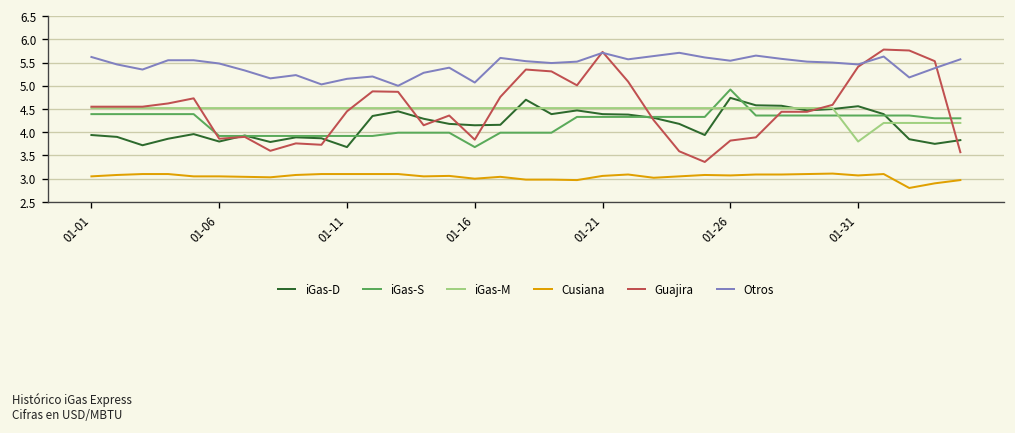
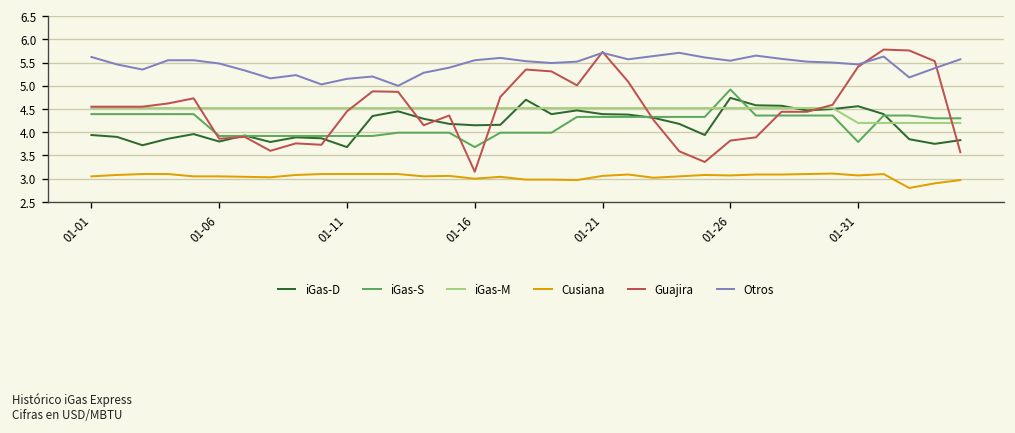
Guajira, 01-16: 3.8 -> 3.2
Otros, 01-16: 5.1 -> 5.6
iGas-S, 01-31: 4.4 -> 3.8
iGas-M, 01-31: 3.8 -> 4.2
